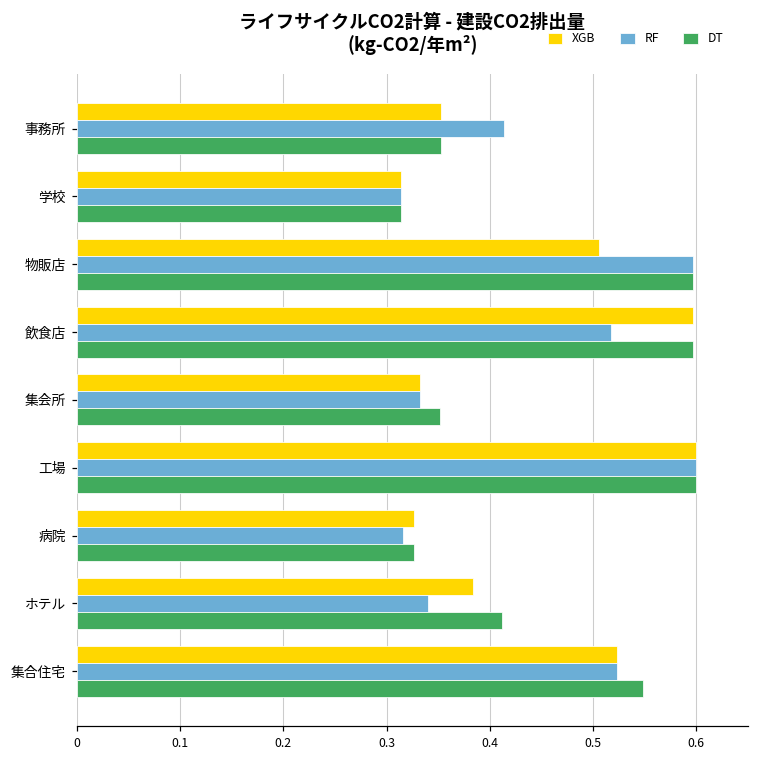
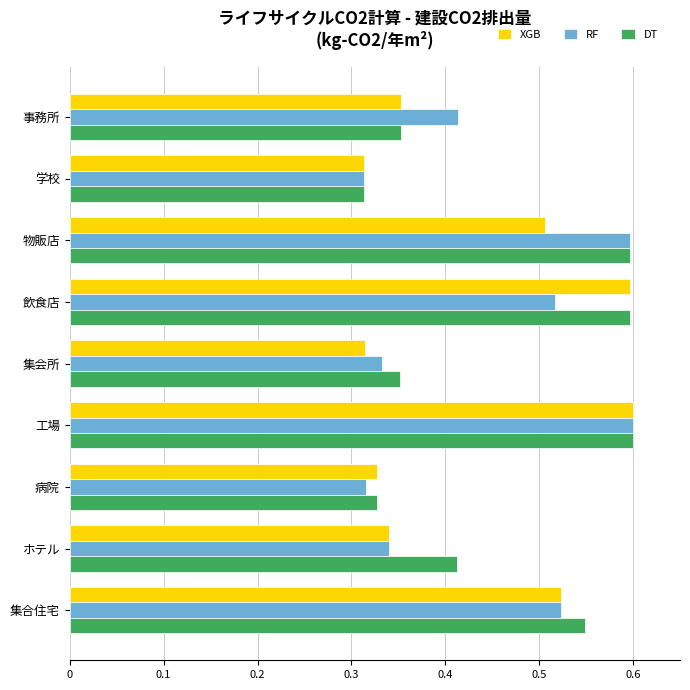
XGB, 集会所: 0.33 -> 0.31
XGB, ホテル: 0.38 -> 0.34
